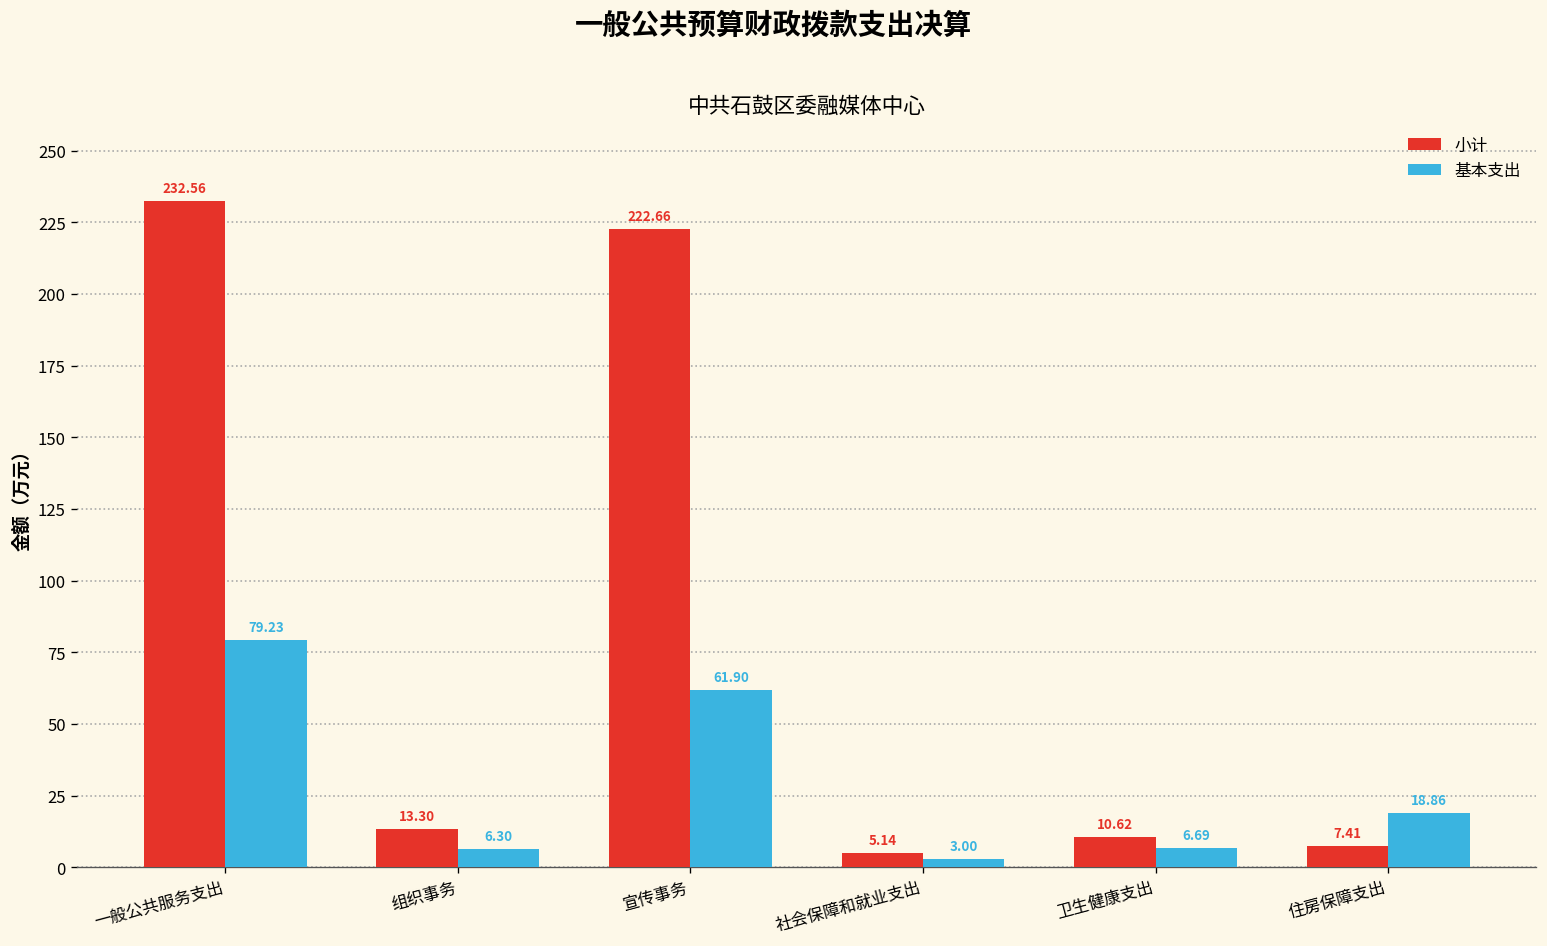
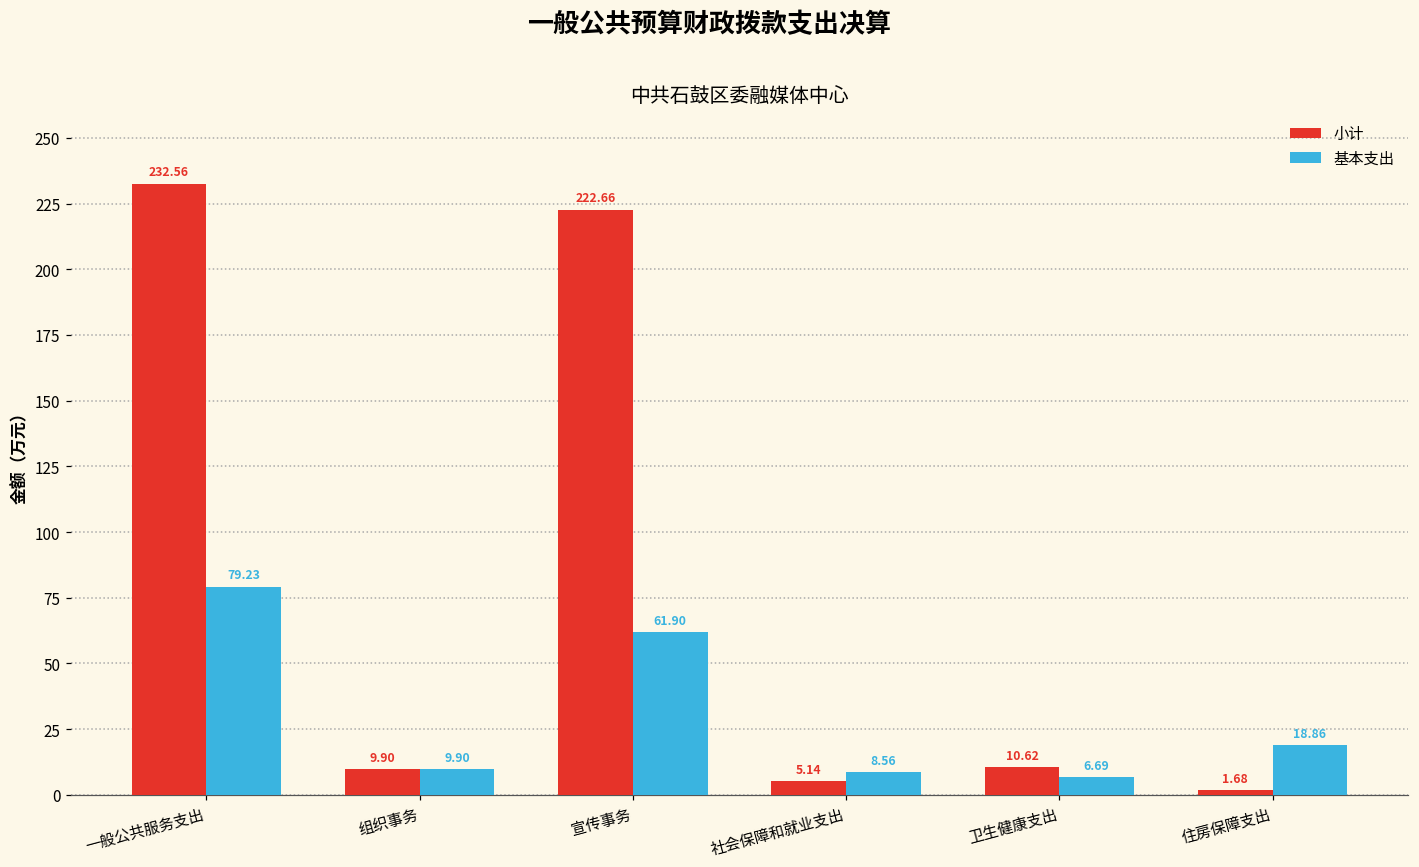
小计, 组织事务: 13.30 -> 9.90
基本支出, 组织事务: 6.30 -> 9.90
基本支出, 社会保障和就业支出: 3.00 -> 8.56
小计, 住房保障支出: 7.41 -> 1.68
